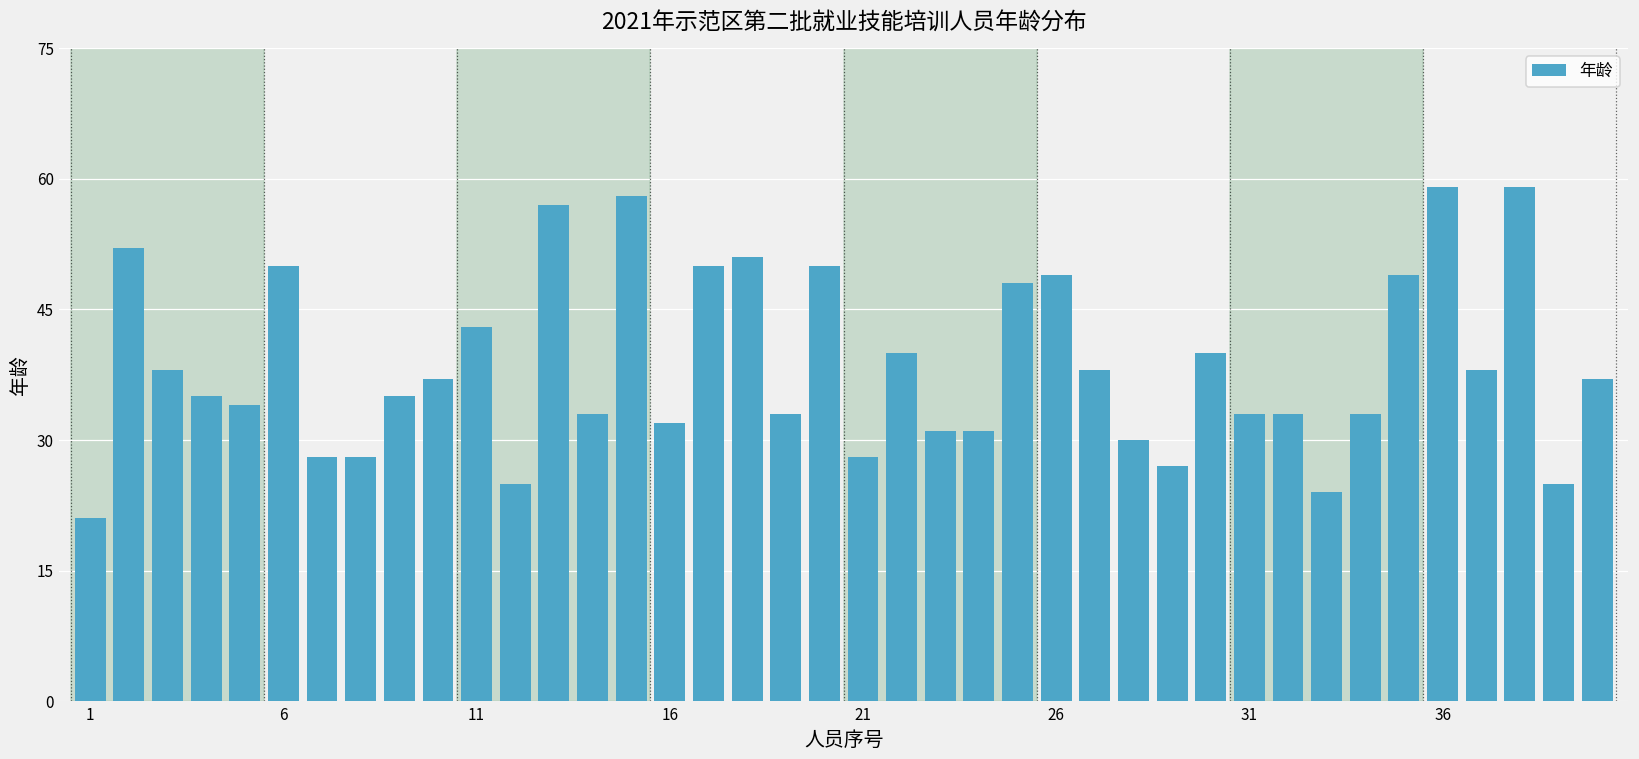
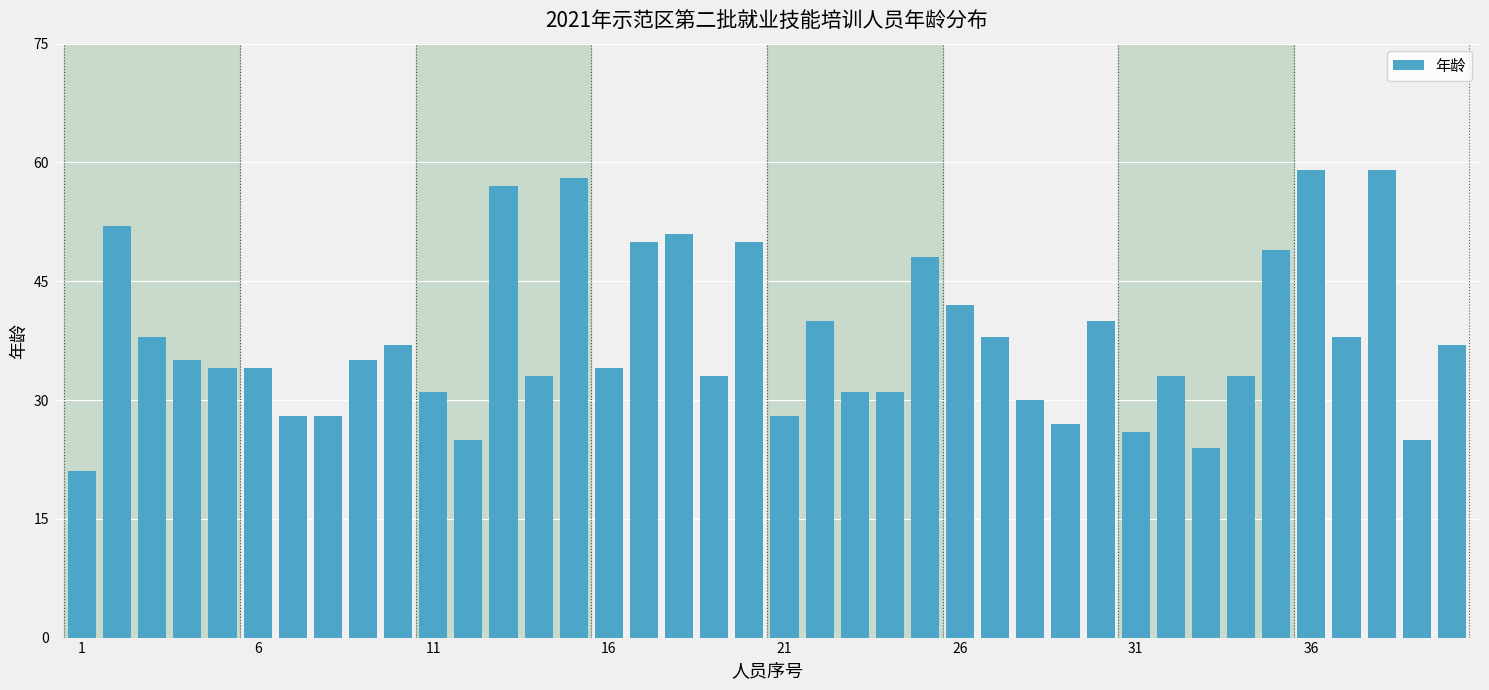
6: 50 -> 34
11: 43 -> 31
16: 32 -> 34
26: 49 -> 42
31: 33 -> 26
